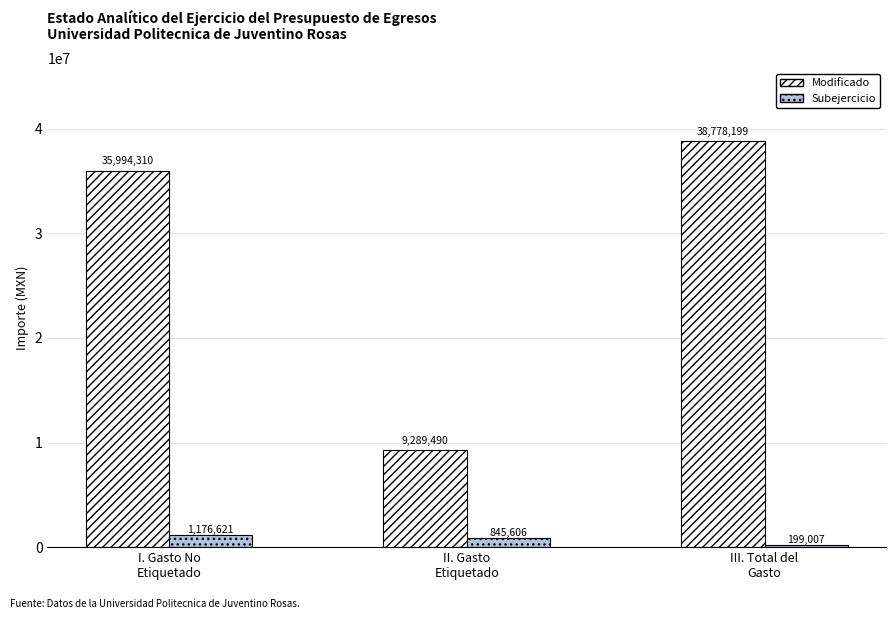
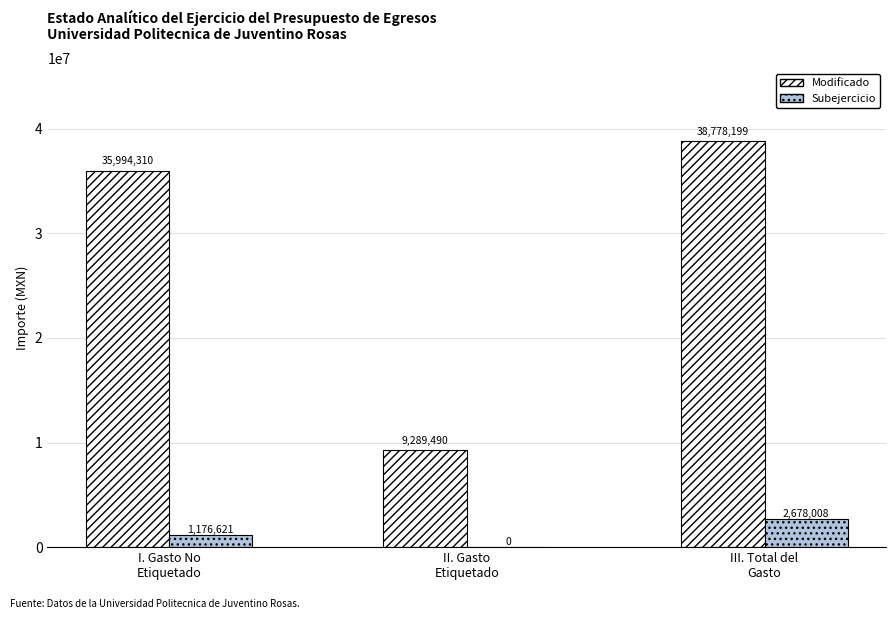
Subejercicio, II. Gasto Etiquetado: 845,606 -> 0
Subejercicio, III. Total del Gasto: 199,007 -> 2,678,008
